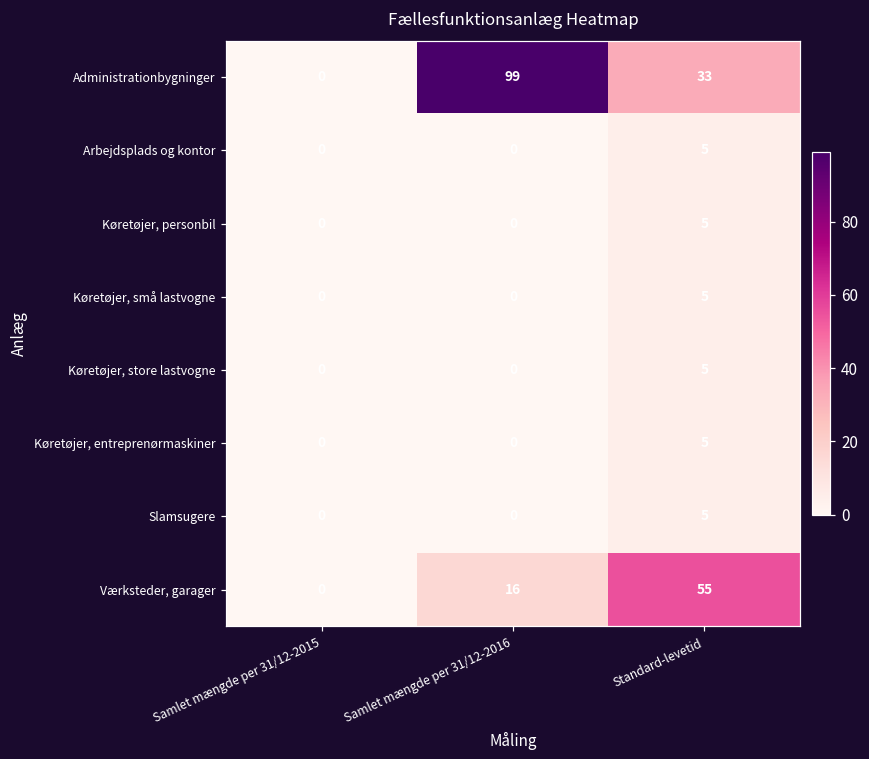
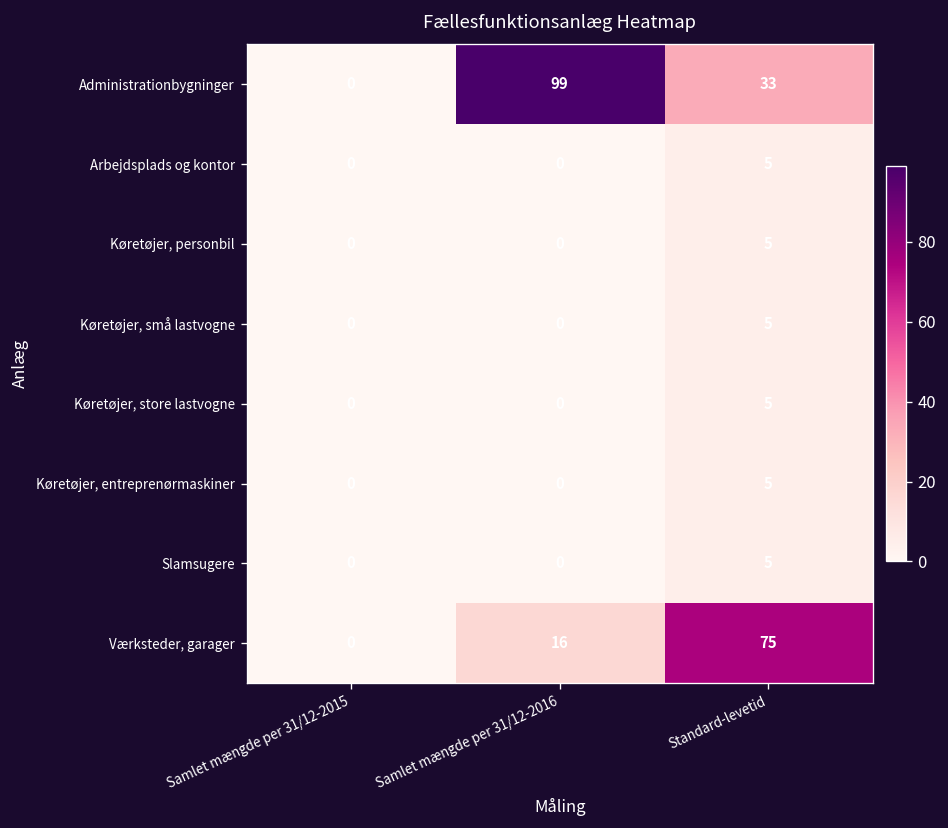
Værksteder, garager, Standard-levetid: 55 -> 75
